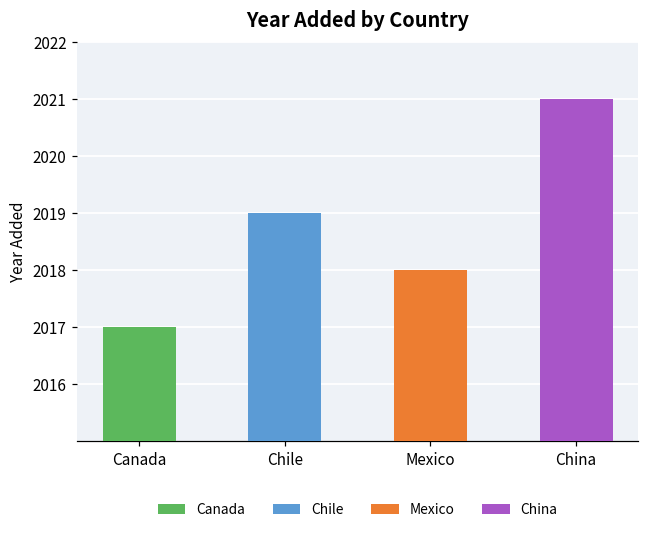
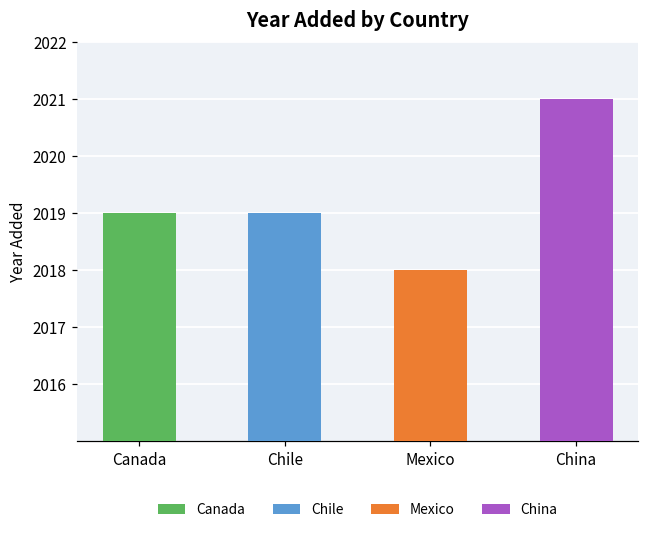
Canada: 2017 -> 2019
